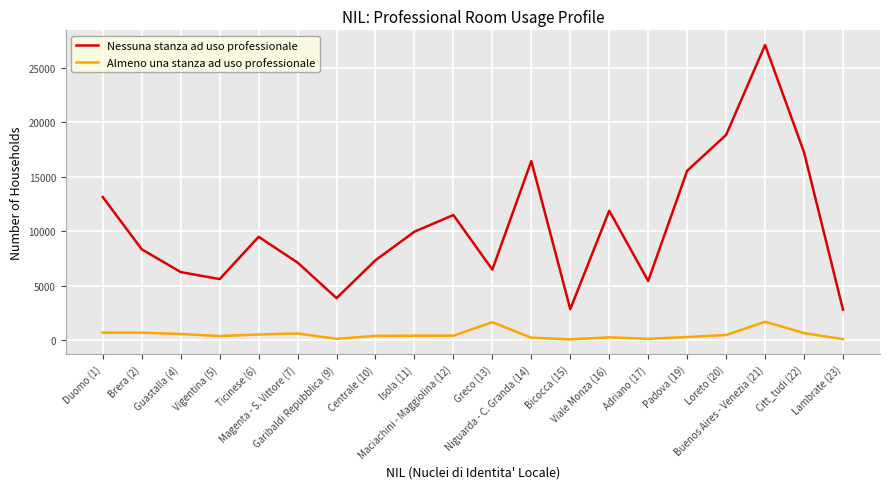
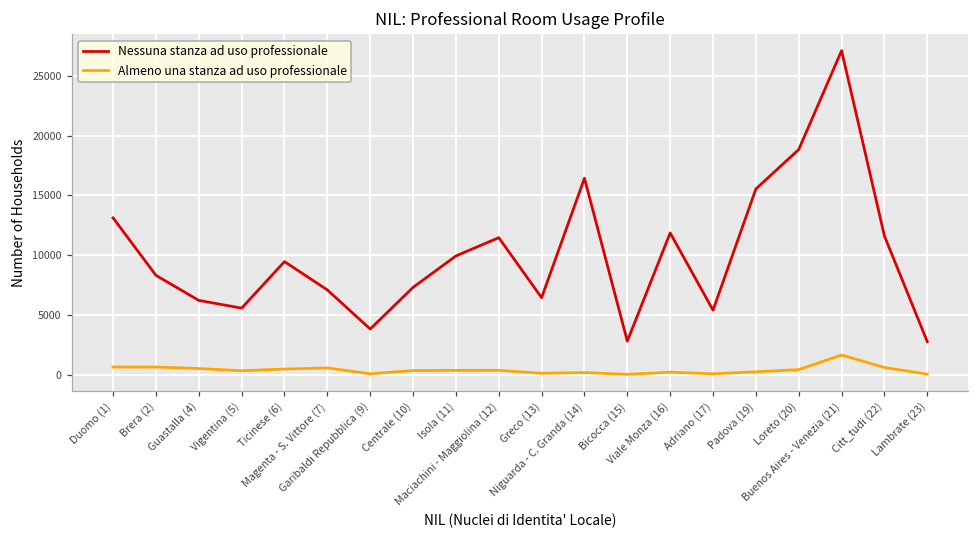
Almeno una stanza ad uso professionale, Greco (13): 1600 -> 200
Nessuna stanza ad uso professionale, Citt_tudi (22): 17200 -> 11600
